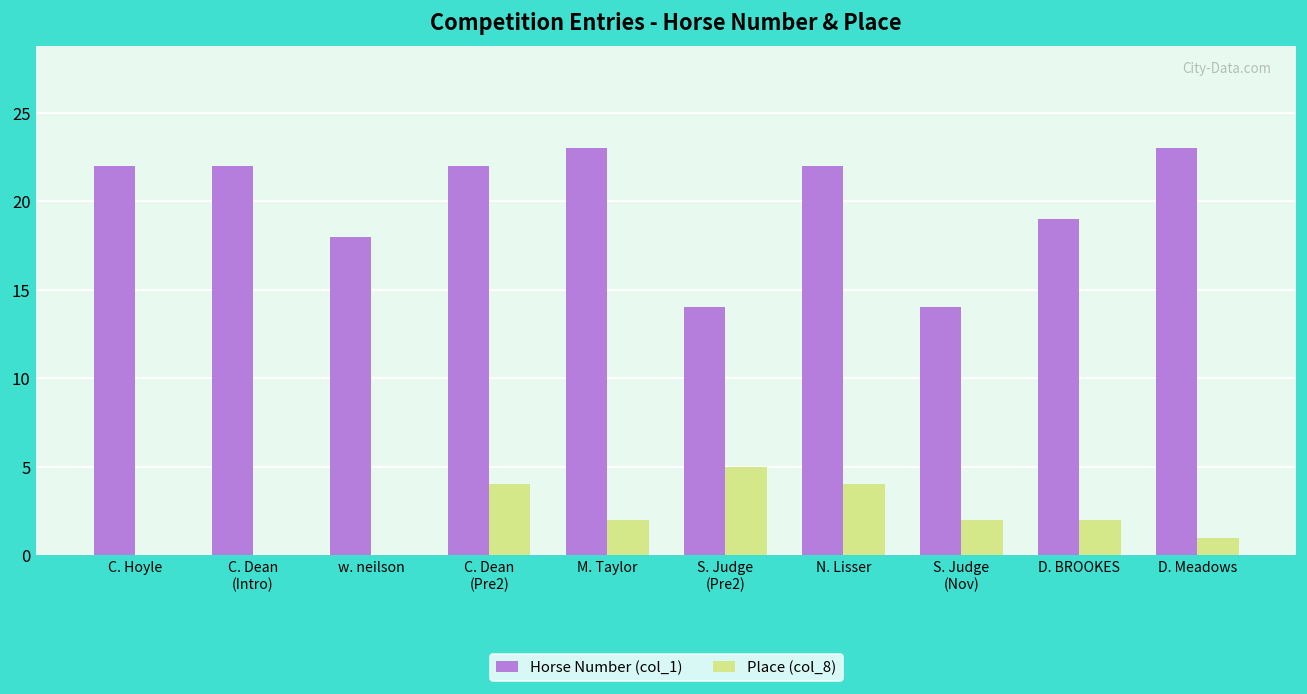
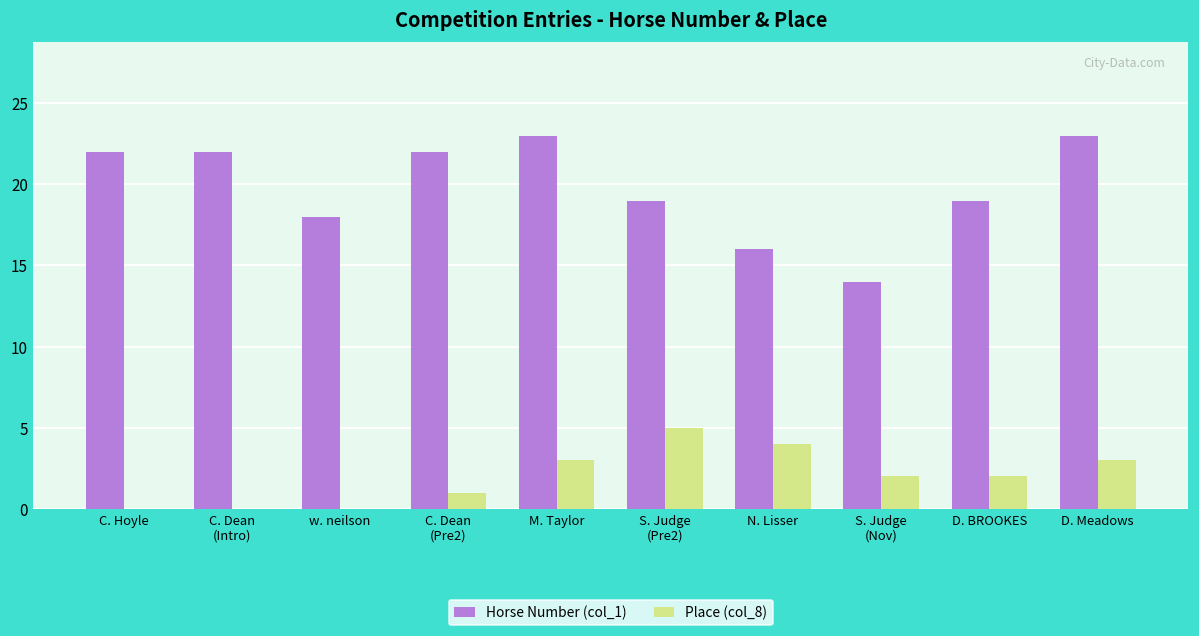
Place (col_8), C. Dean (Pre2): 4 -> 1
Place (col_8), M. Taylor: 2 -> 3
Horse Number (col_1), S. Judge (Pre2): 14 -> 19
Horse Number (col_1), N. Lisser: 22 -> 16
Place (col_8), D. Meadows: 1 -> 3
